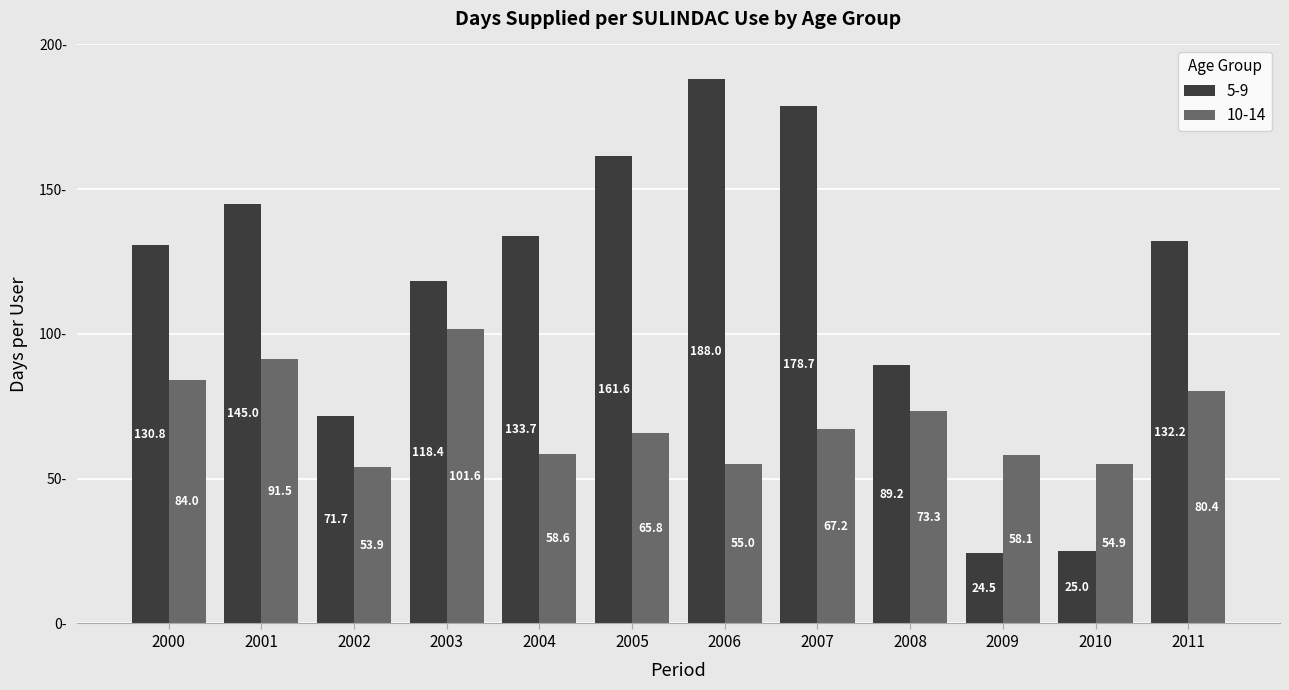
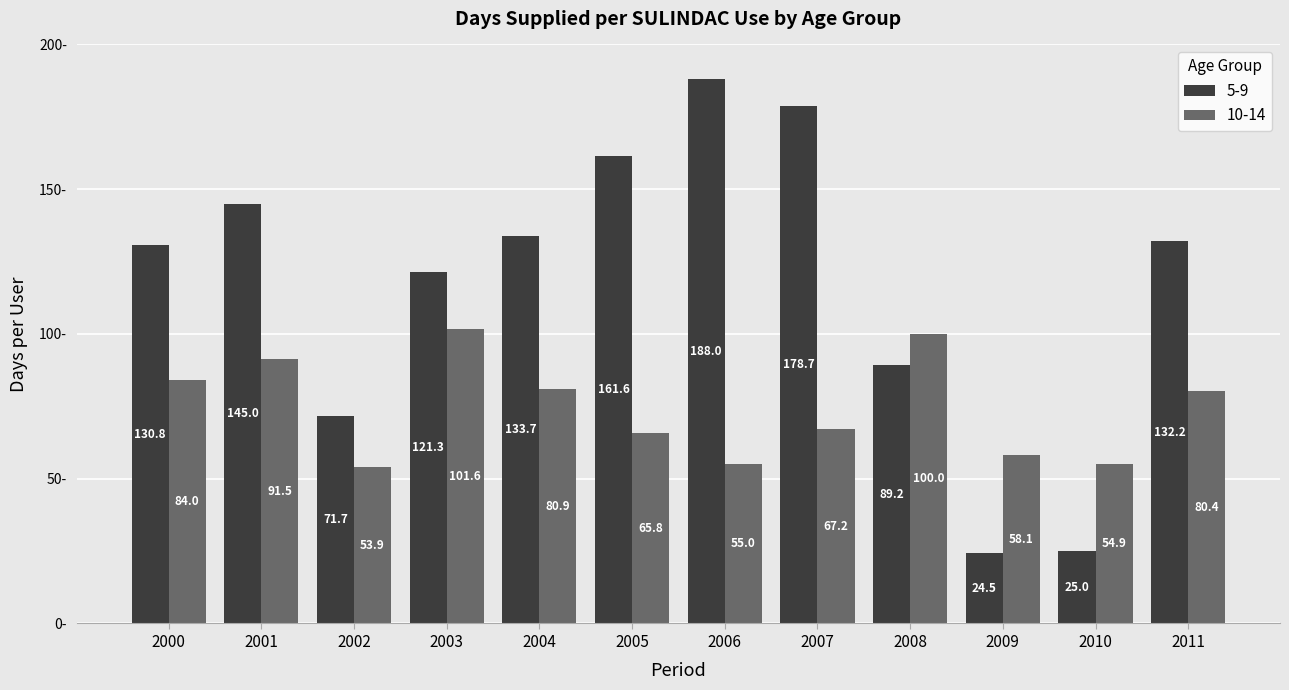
5-9, 2003: 118.4 -> 121.3
10-14, 2004: 58.6 -> 80.9
10-14, 2008: 73.3 -> 100.0
